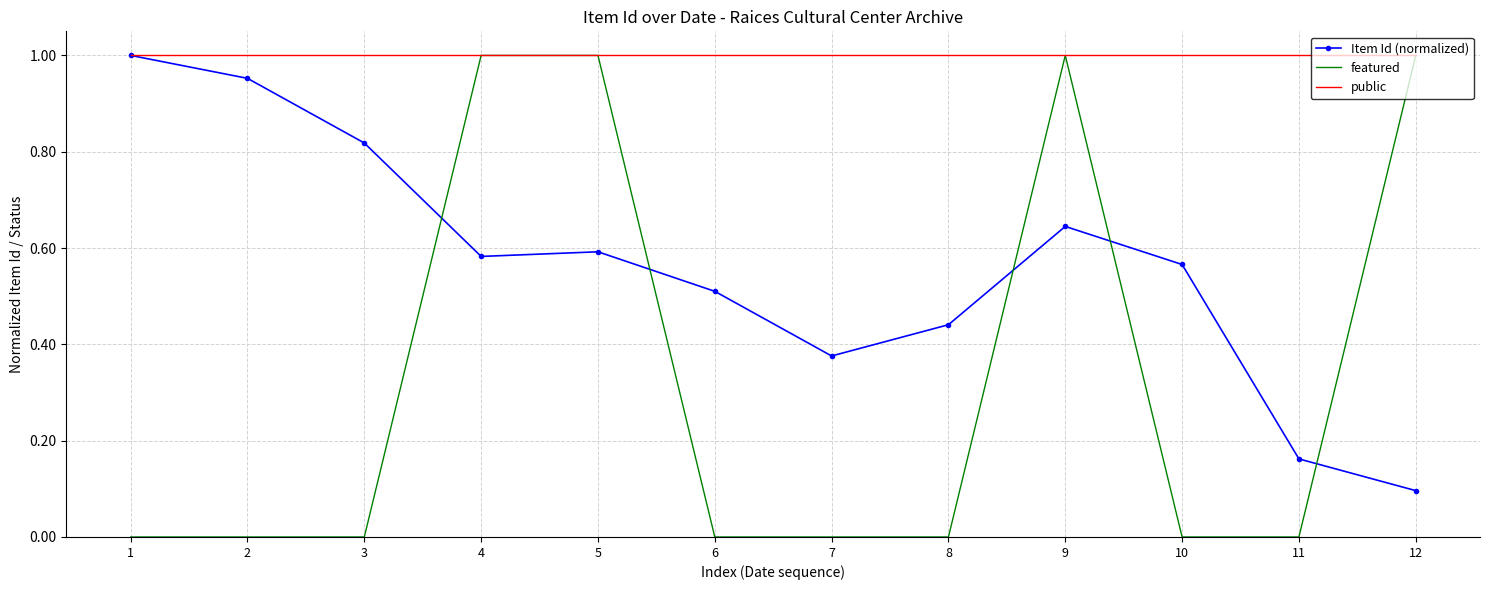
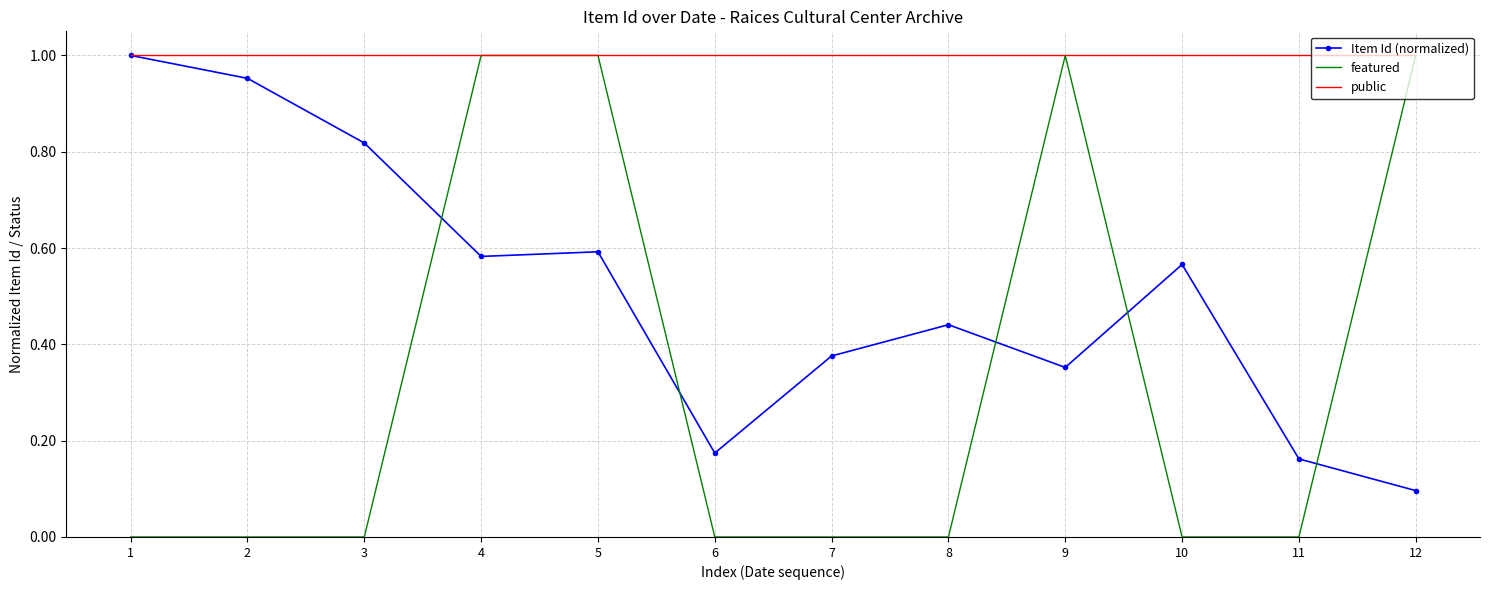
Item Id (normalized), 6: 0.51 -> 0.17
Item Id (normalized), 9: 0.64 -> 0.35
